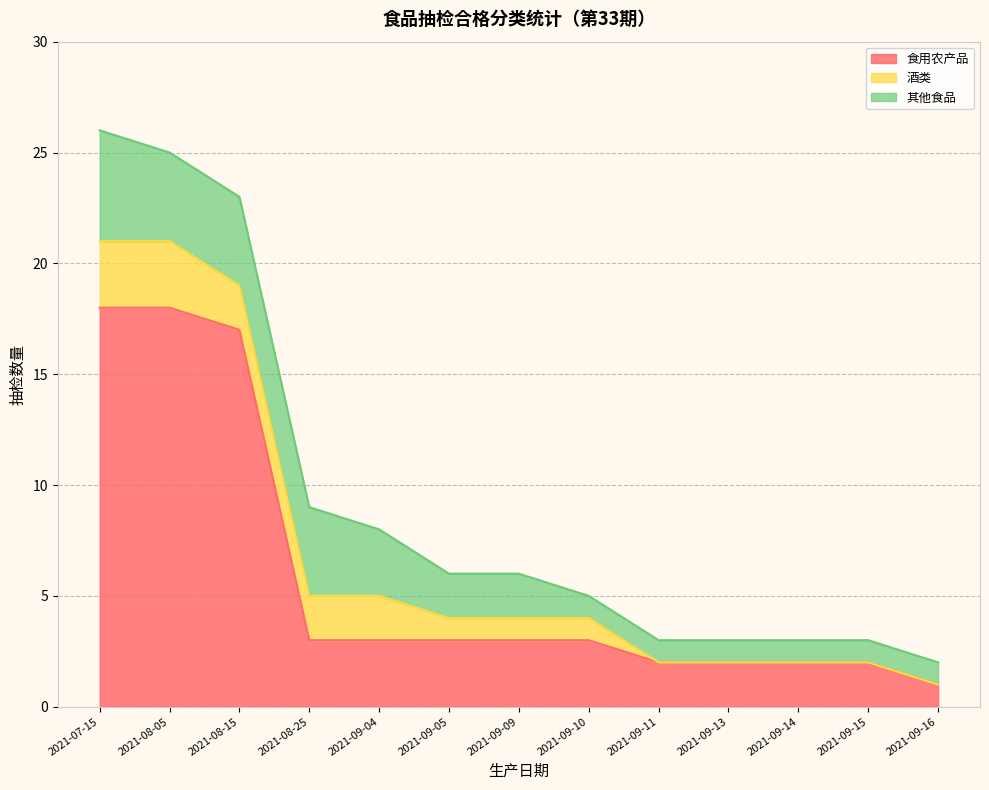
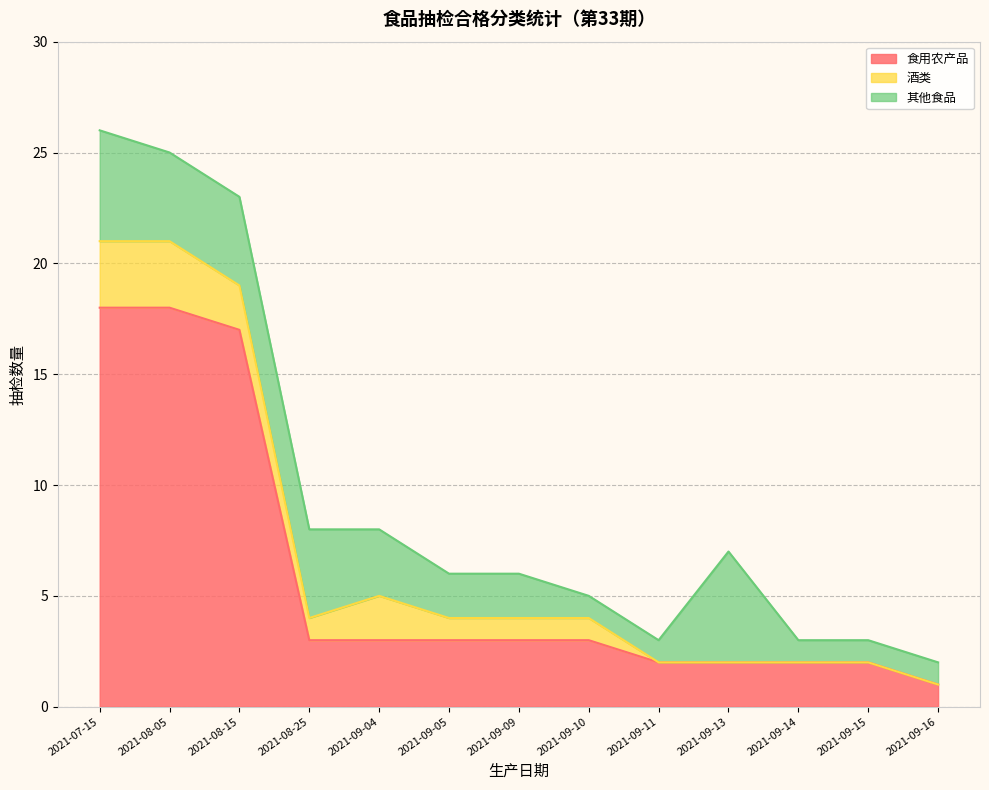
酒类, 2021-08-25: 2 -> 1
其他食品, 2021-09-13: 1 -> 5
